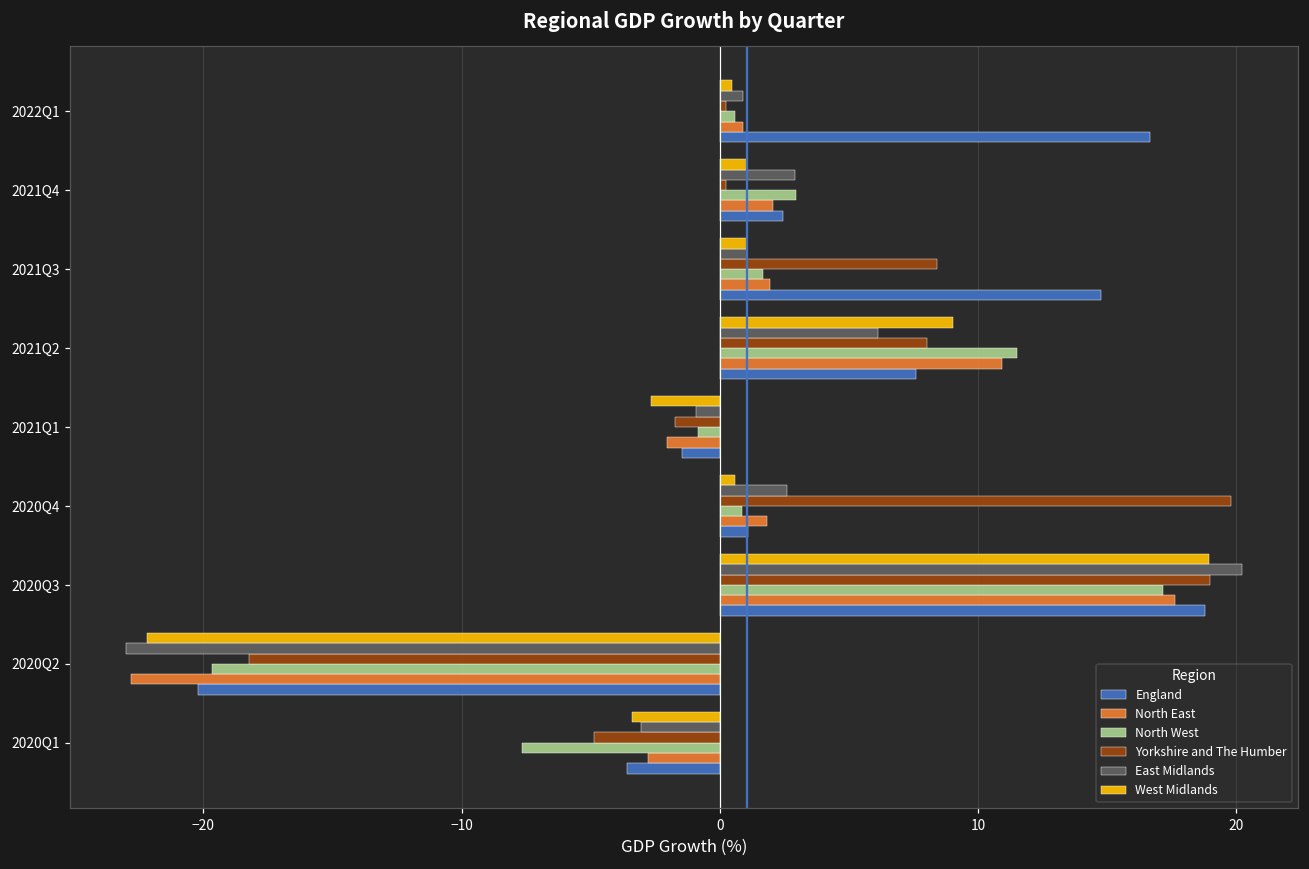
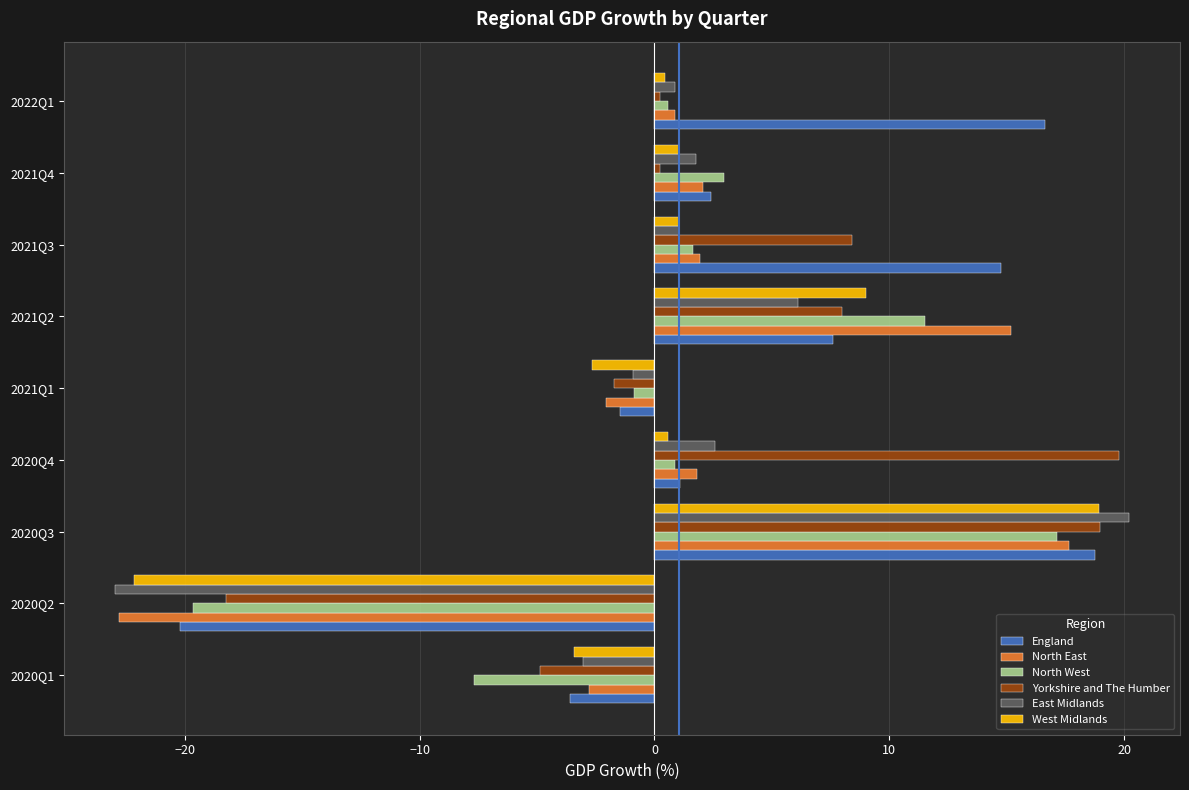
East Midlands, 2021Q4: 2.9 -> 1.8
North East, 2021Q2: 10.9 -> 15.2
